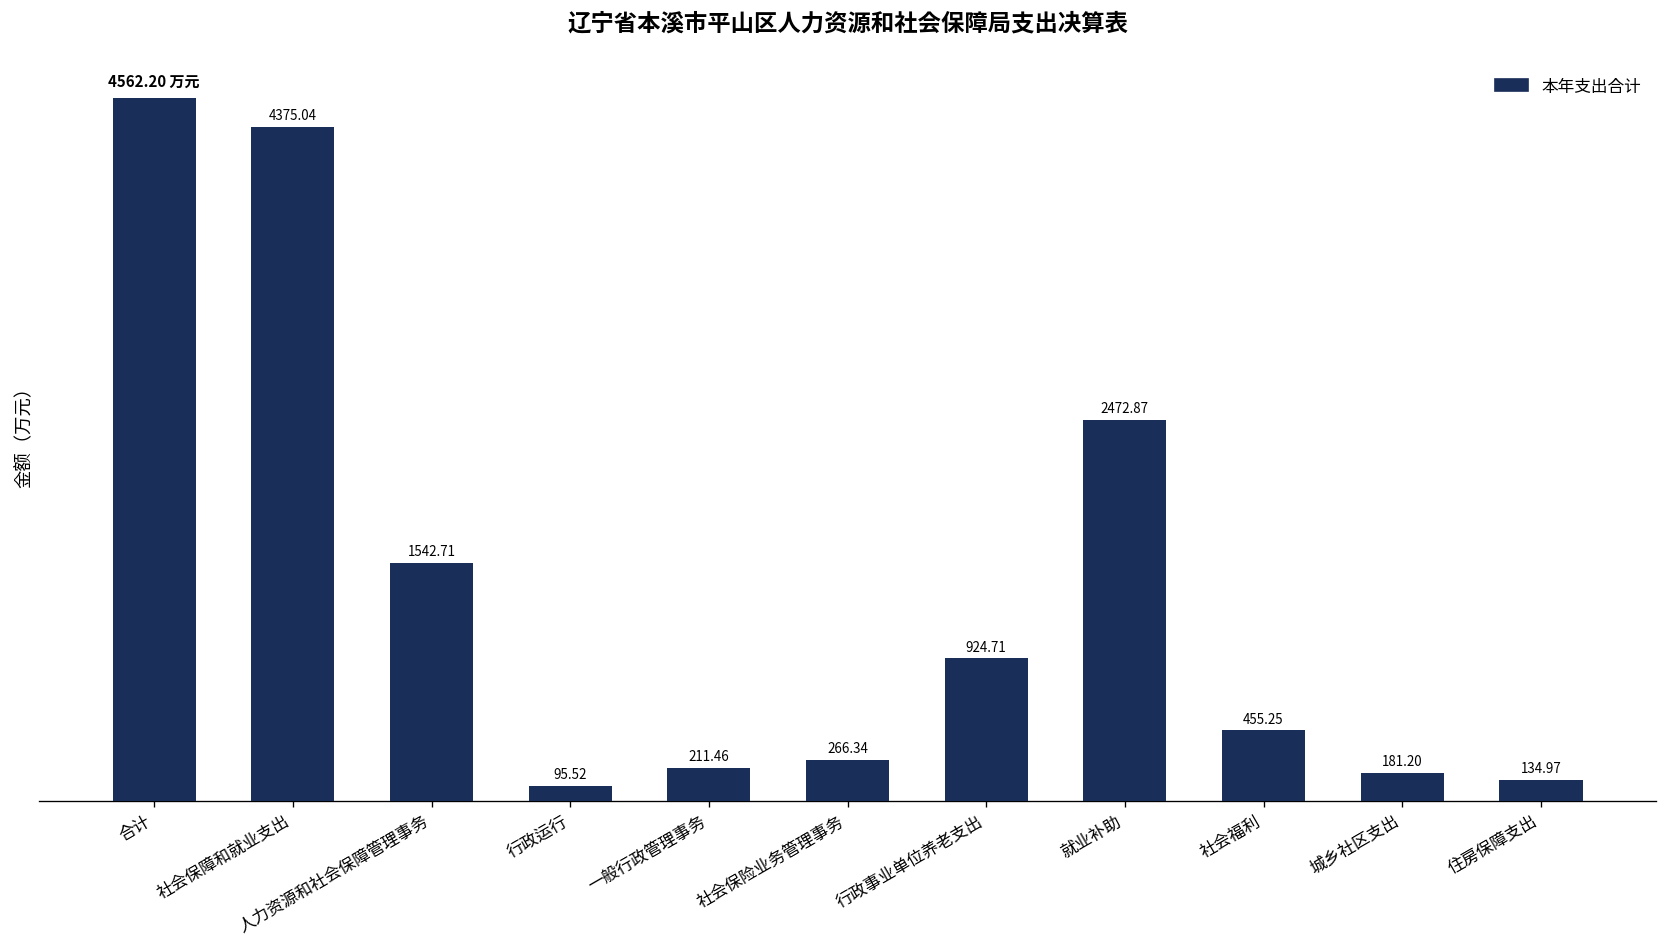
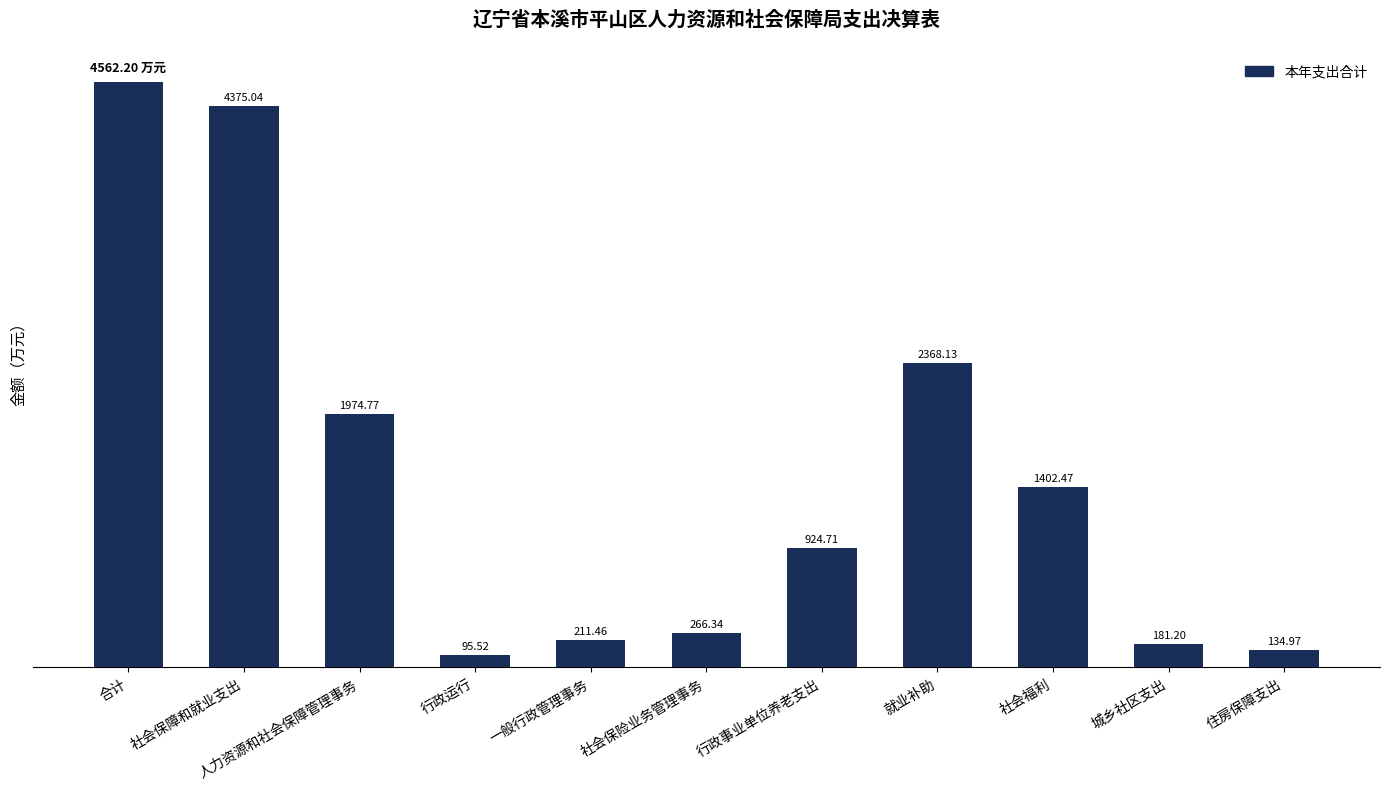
人力资源和社会保障管理事务: 1542.71 -> 1974.77
就业补助: 2472.87 -> 2368.13
社会福利: 455.25 -> 1402.47
